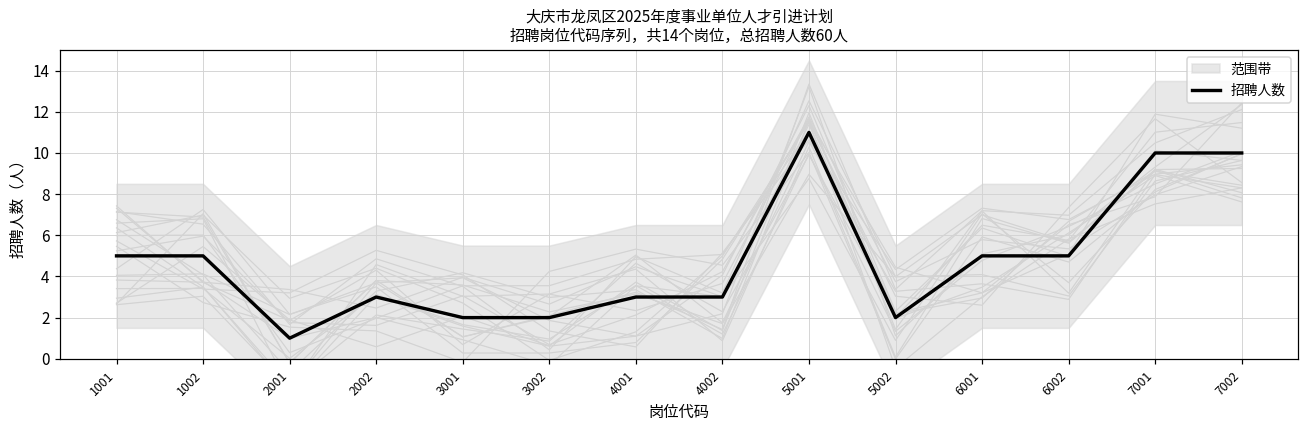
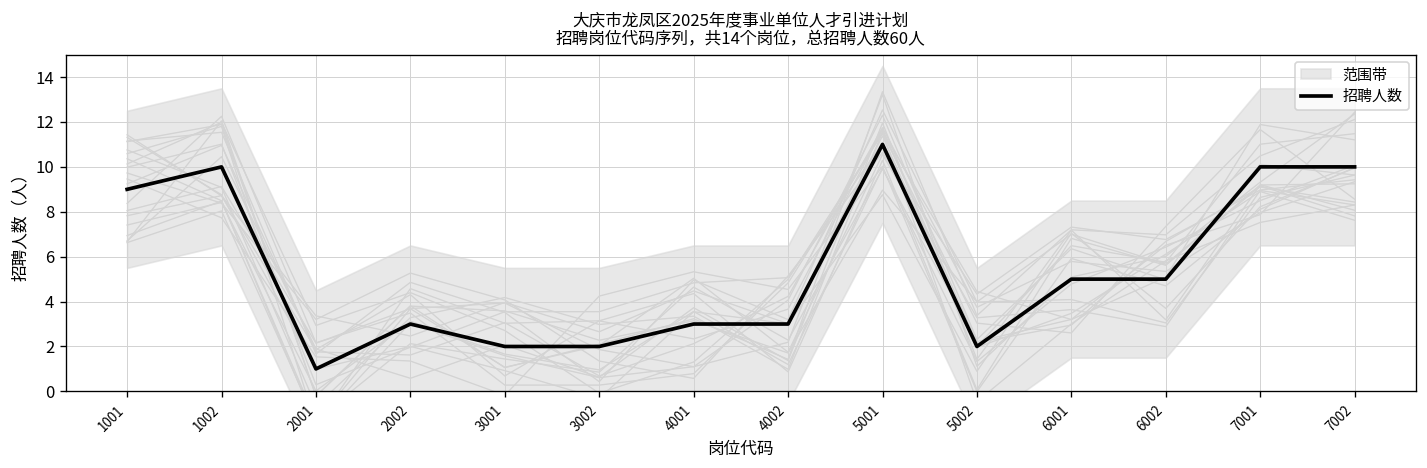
招聘人数, 1001: 5 -> 9
招聘人数, 1002: 5 -> 10
